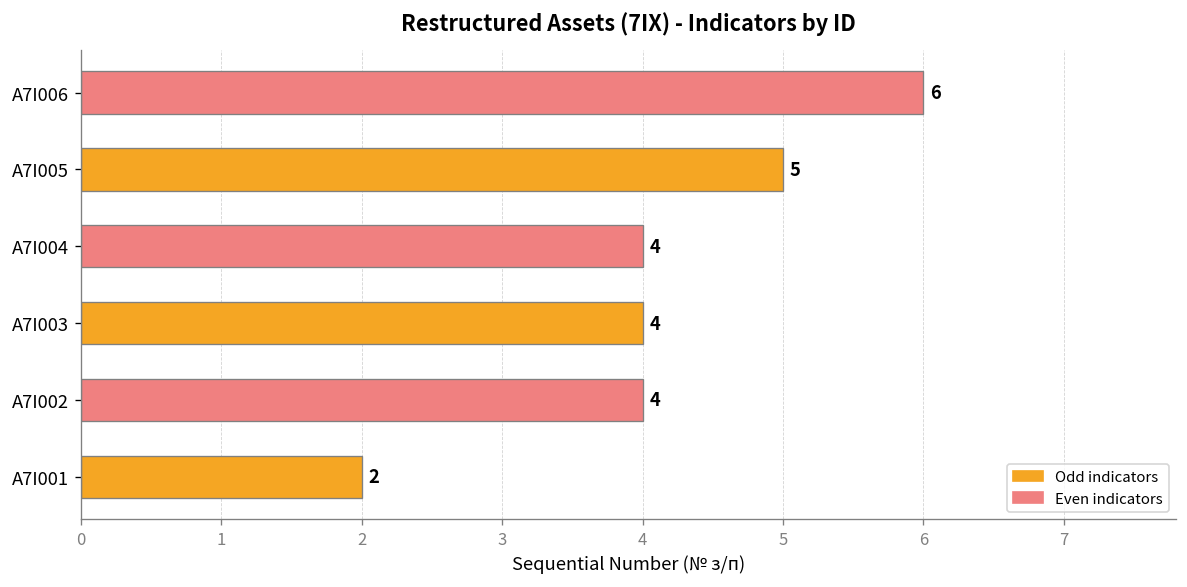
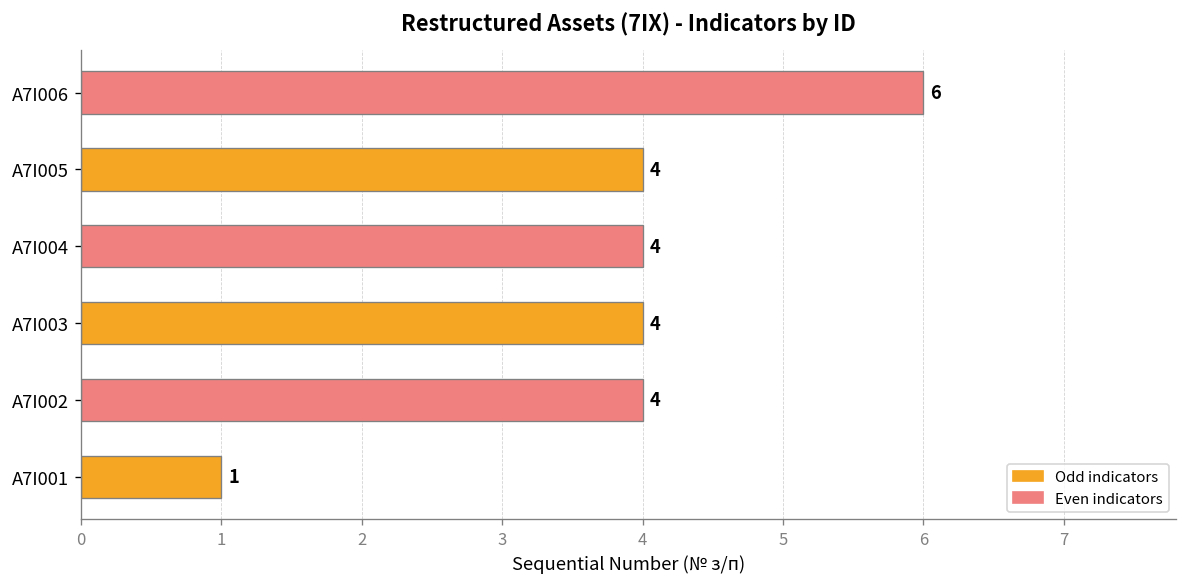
A7I005: 5 -> 4
A7I001: 2 -> 1
